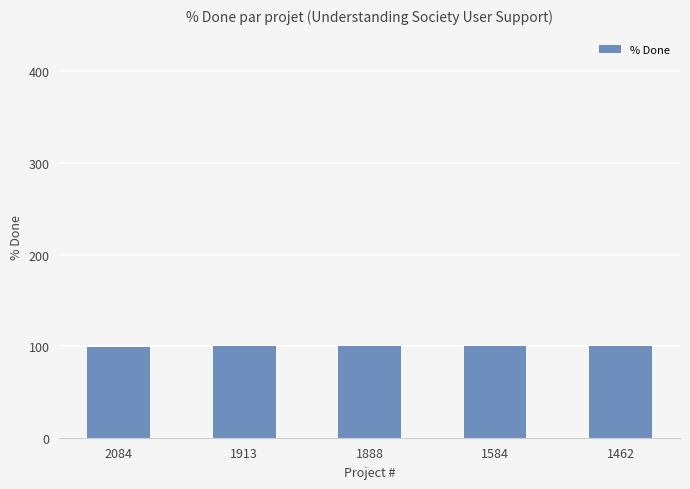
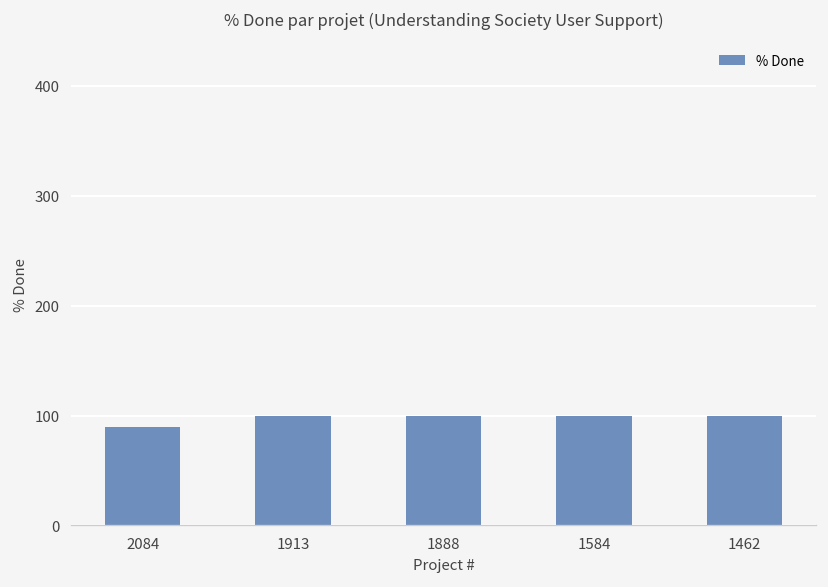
2084: 100 -> 90
